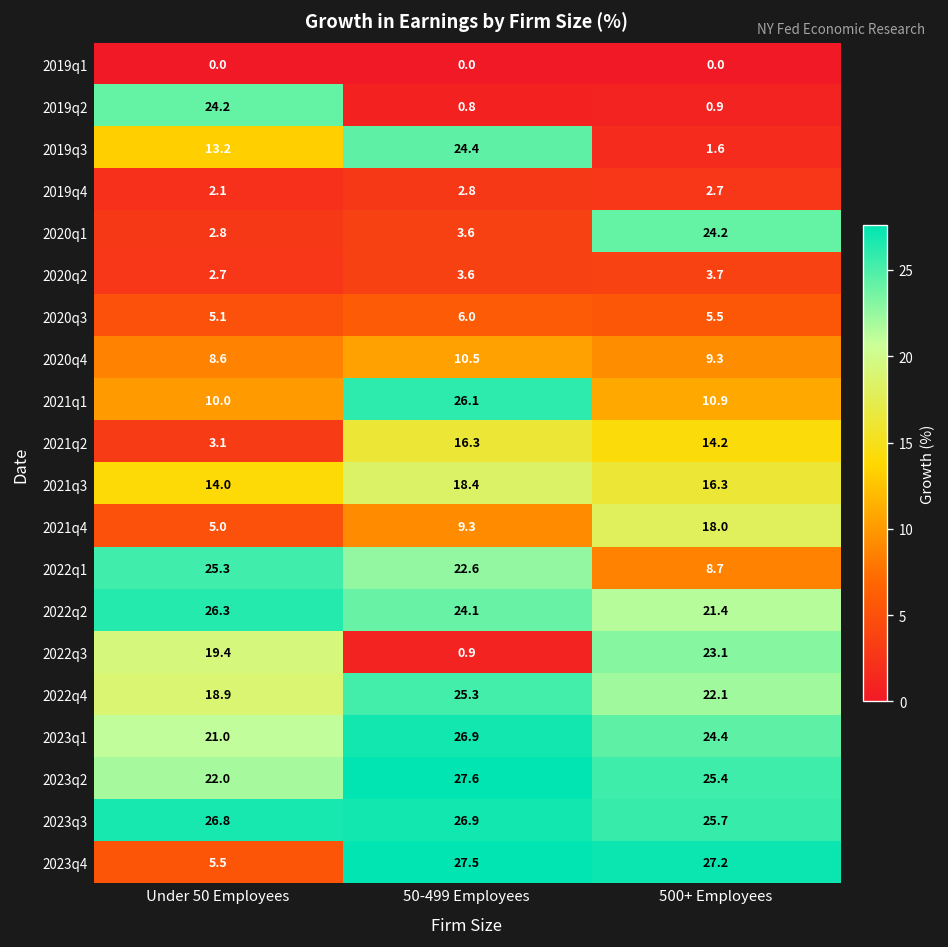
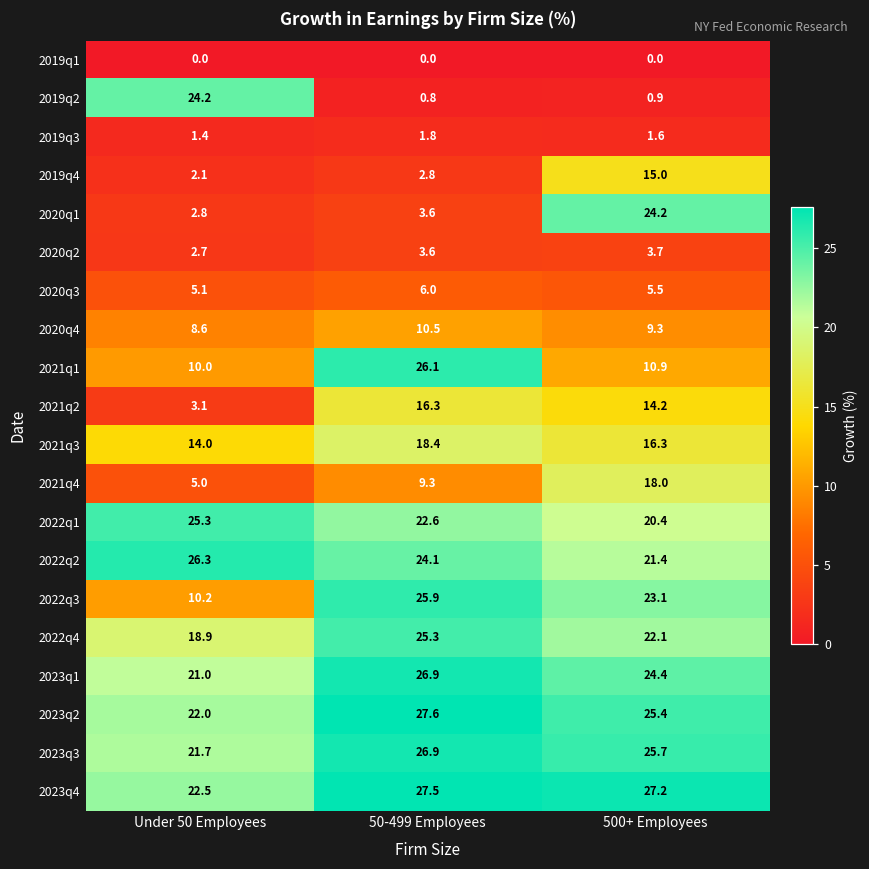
2019q3, Under 50 Employees: 13.2 -> 1.4
2019q3, 50-499 Employees: 24.4 -> 1.8
2019q4, 500+ Employees: 2.7 -> 15.0
2022q1, 500+ Employees: 8.7 -> 20.4
2022q3, Under 50 Employees: 19.4 -> 10.2
2022q3, 50-499 Employees: 0.9 -> 25.9
2023q3, Under 50 Employees: 26.8 -> 21.7
2023q4, Under 50 Employees: 5.5 -> 22.5
